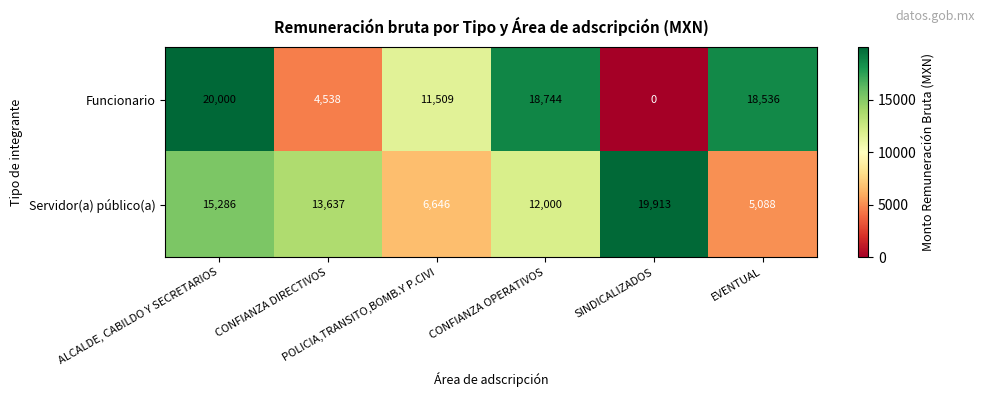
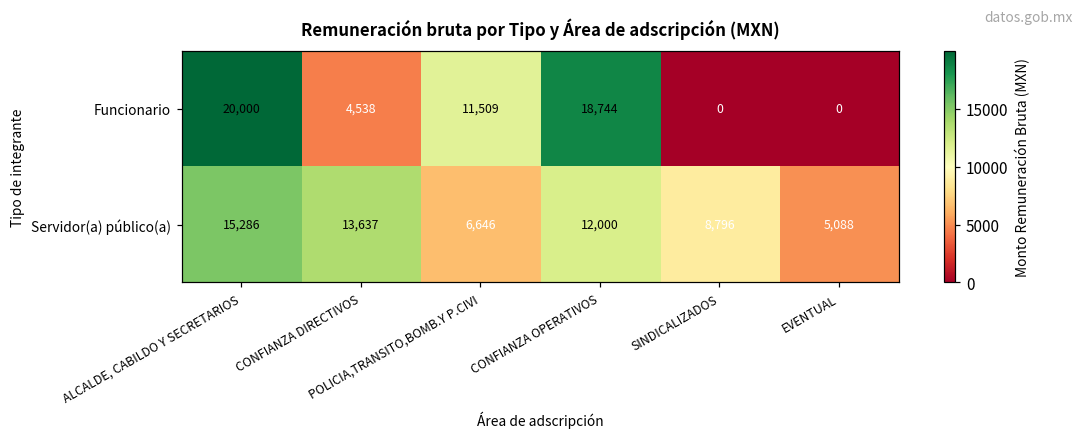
Funcionario, EVENTUAL: 18,536 -> 0
Servidor(a) público(a), SINDICALIZADOS: 19,913 -> 8,796
